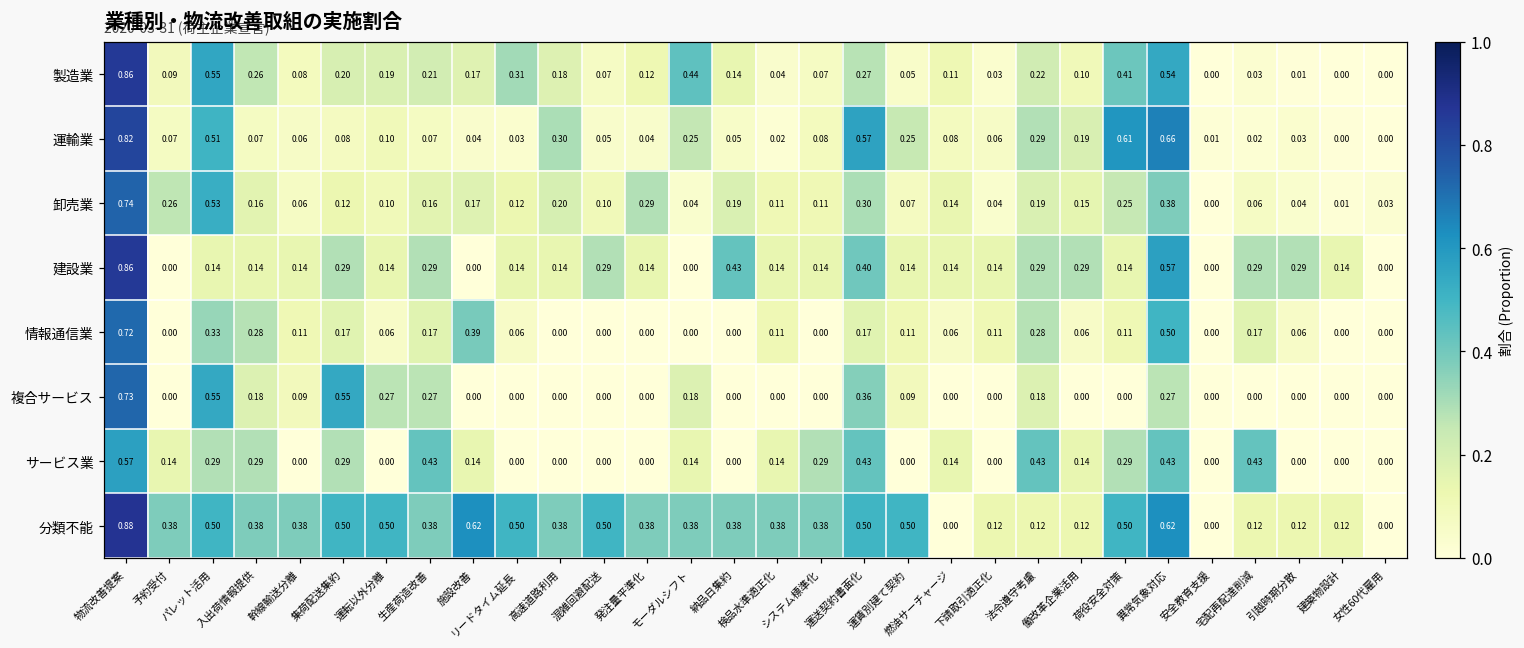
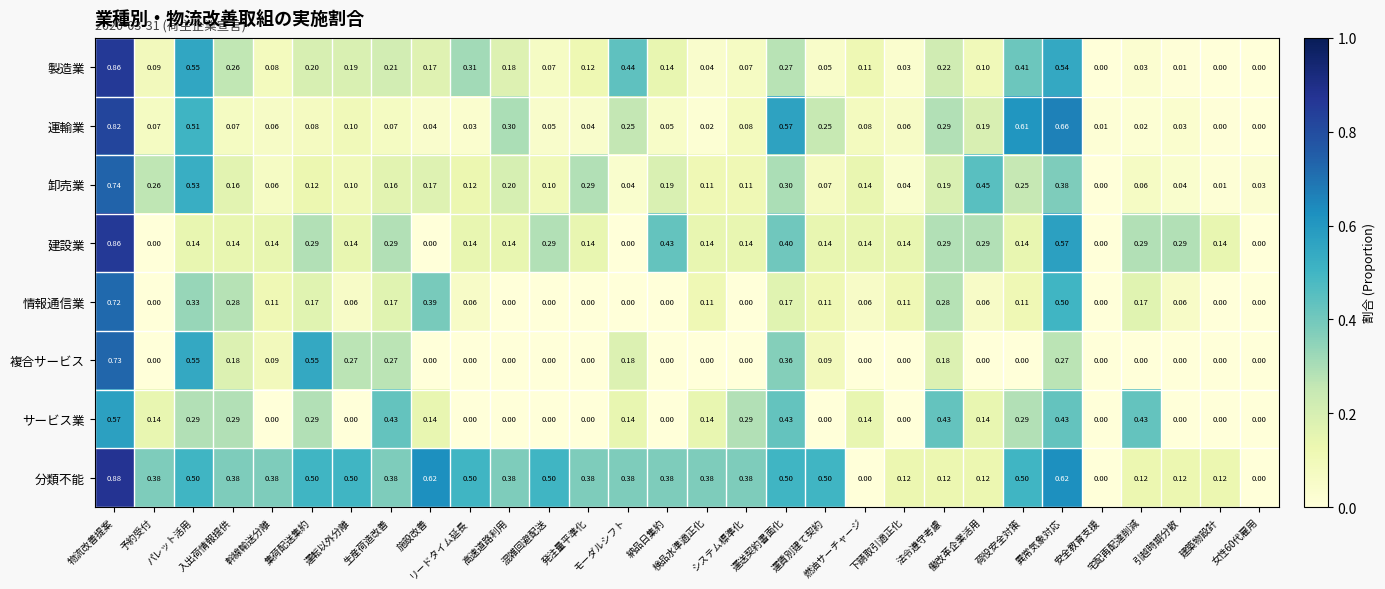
卸売業, 働改革企業活用: 0.15 -> 0.45
